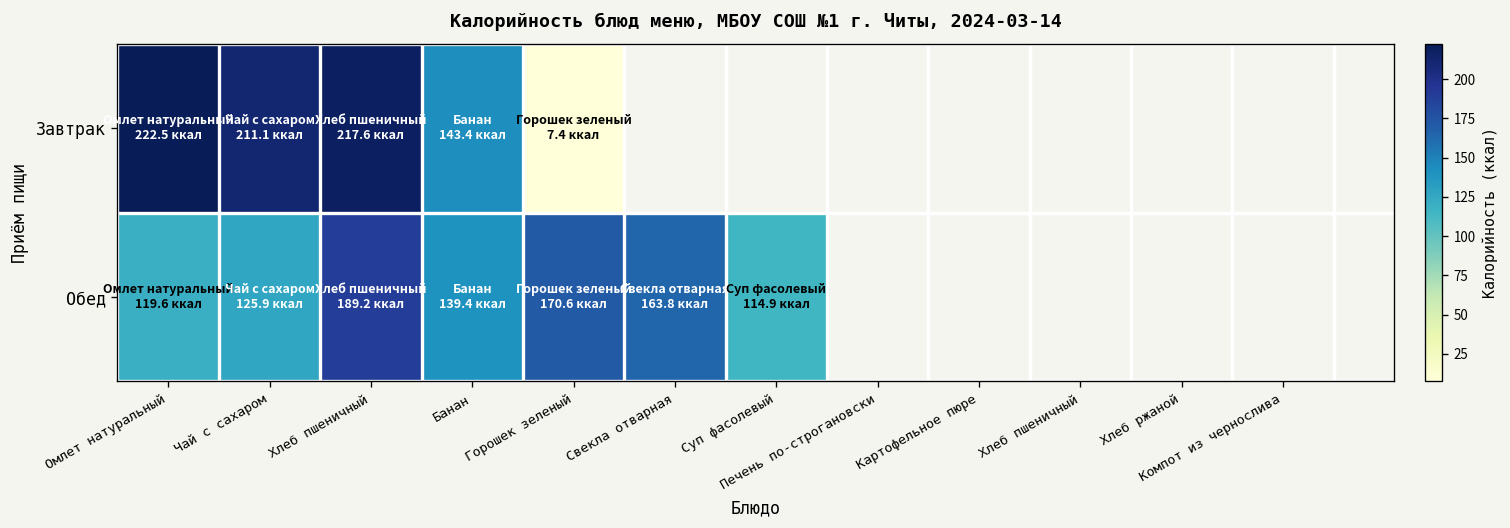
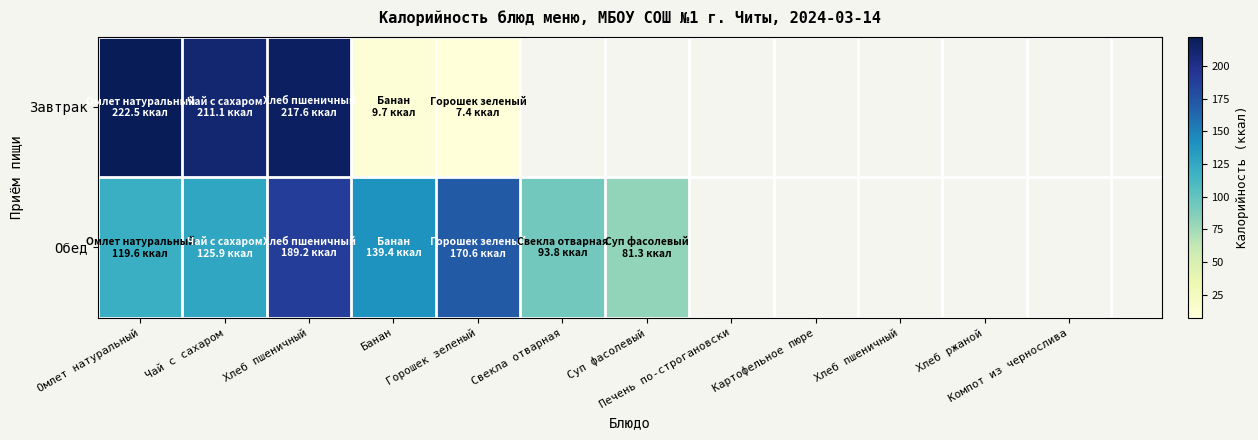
Завтрак, Банан: 143.4 -> 9.7
Обед, Свекла отварная: 163.8 -> 93.8
Обед, Суп фасолевый: 114.9 -> 81.3
